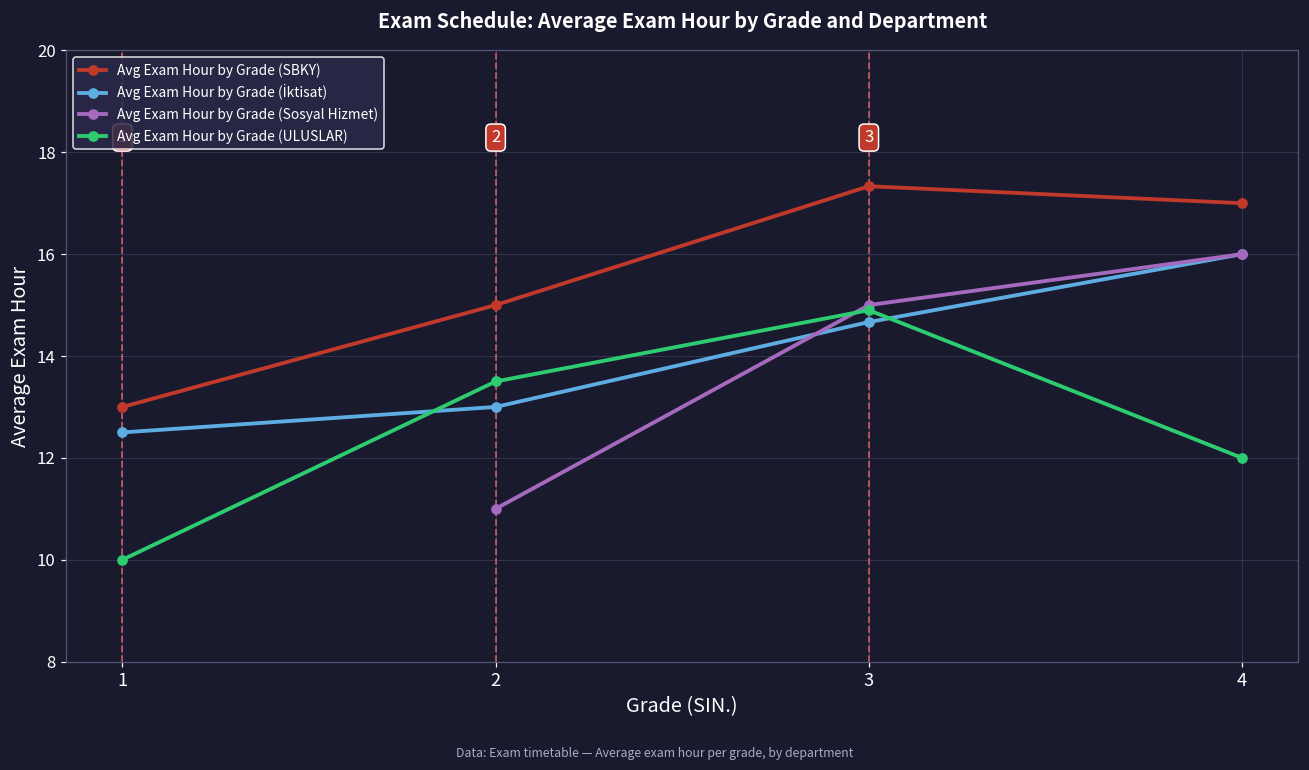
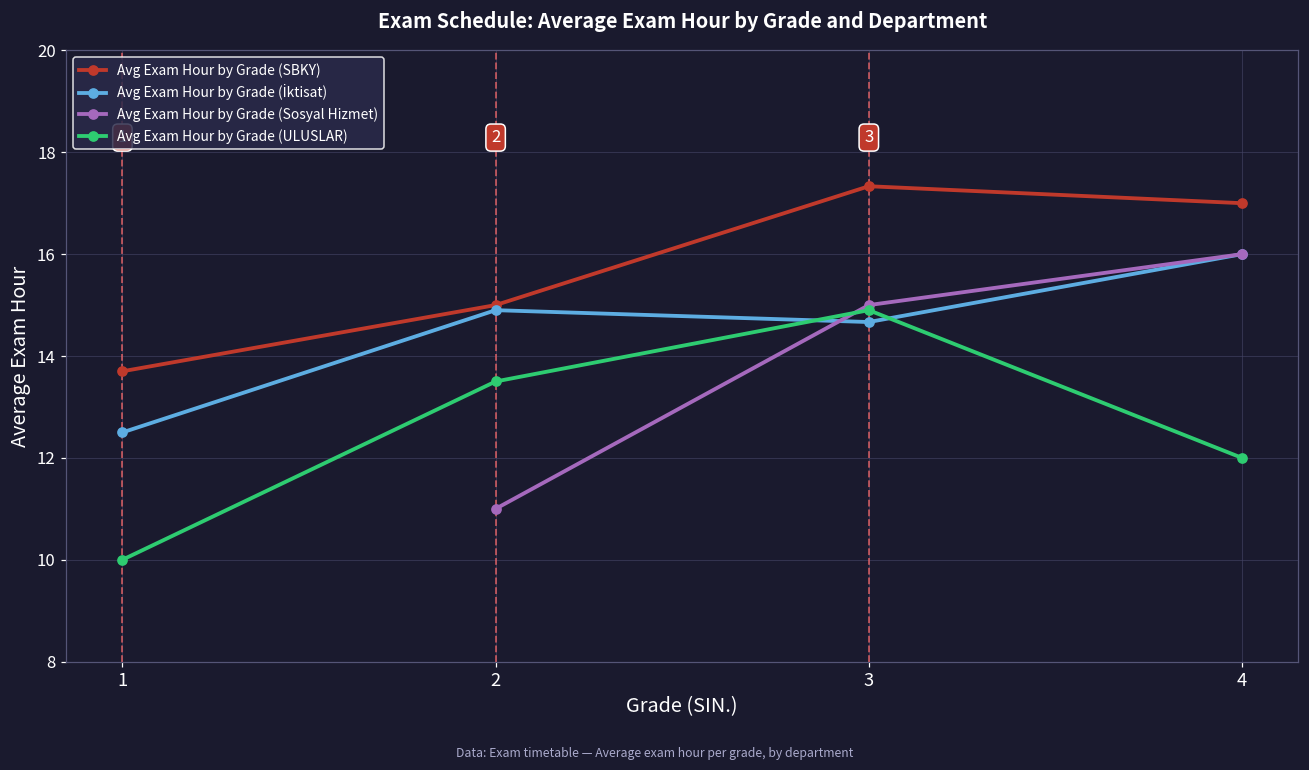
Avg Exam Hour by Grade (SBKY), 1: 13.0 -> 13.7
Avg Exam Hour by Grade (İktisat), 2: 13.0 -> 14.9
